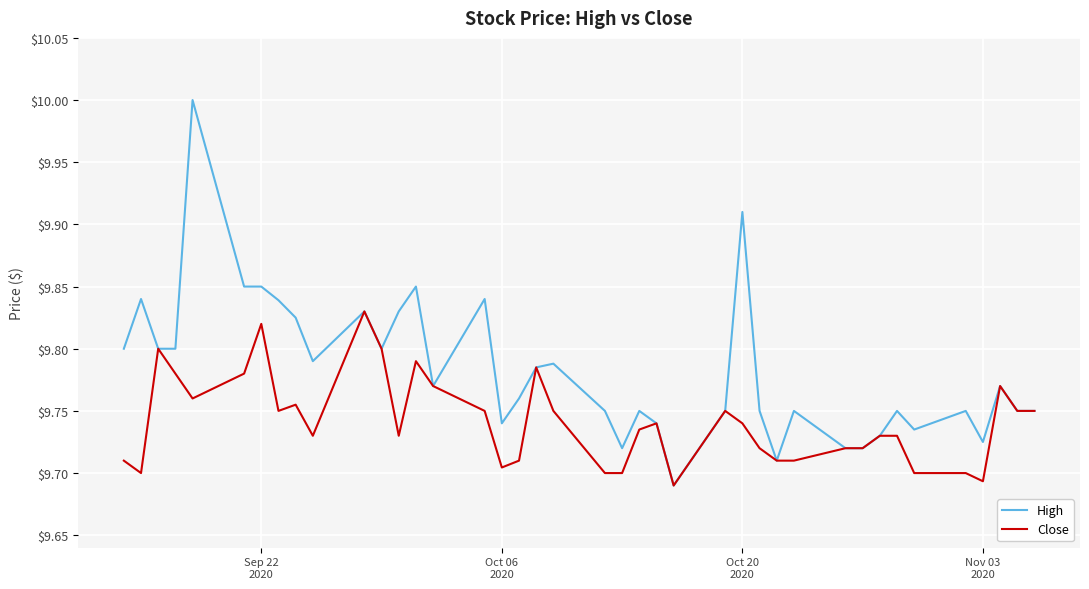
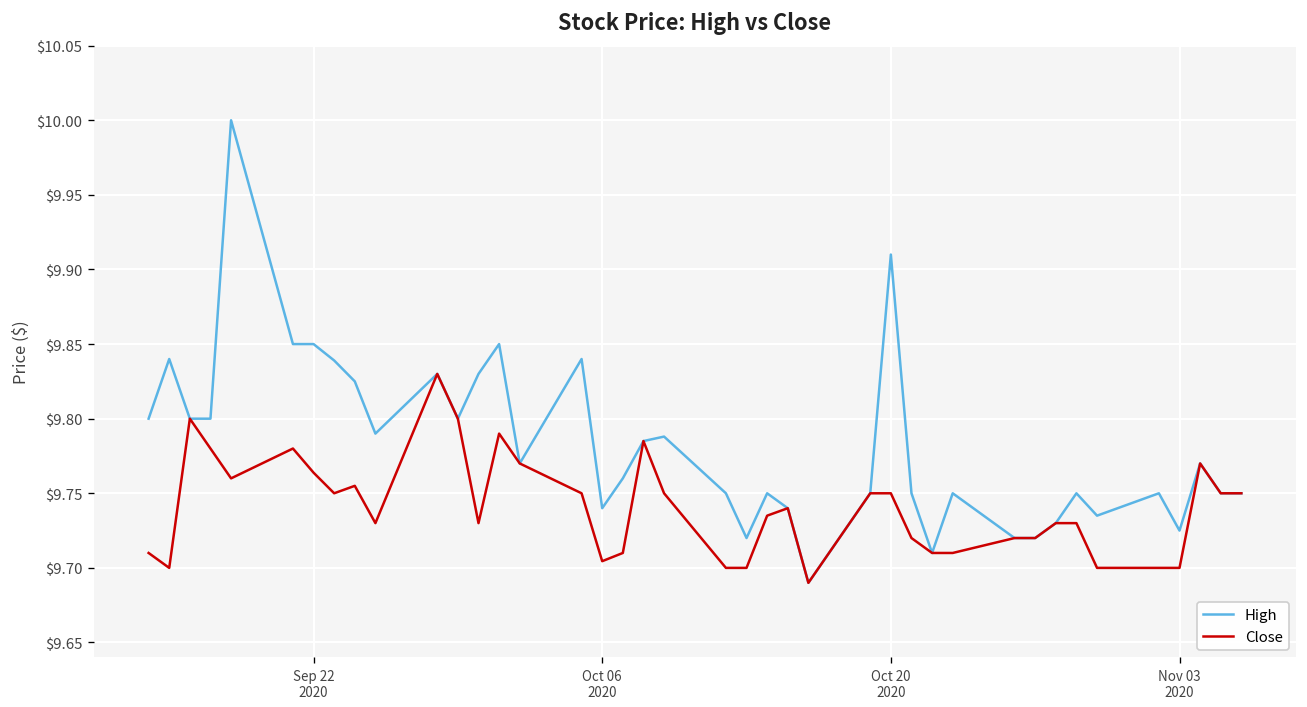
Close, Sep 22 2020: $9.820 -> $9.764
Close, Oct 20 2020: $9.74 -> $9.75
Close, Nov 03 2020: $9.693 -> $9.700
